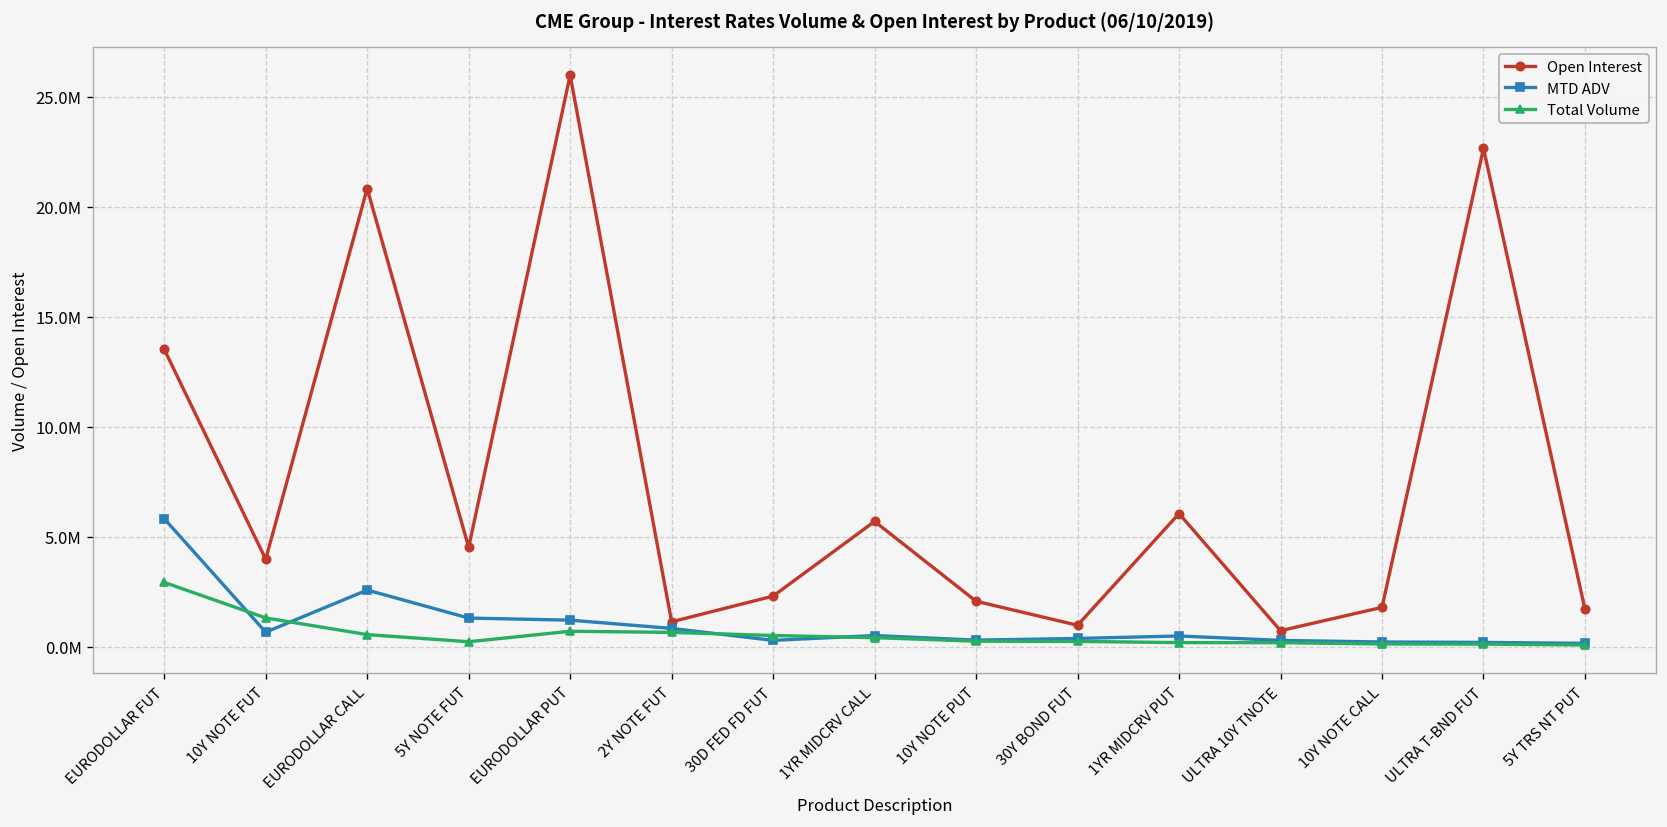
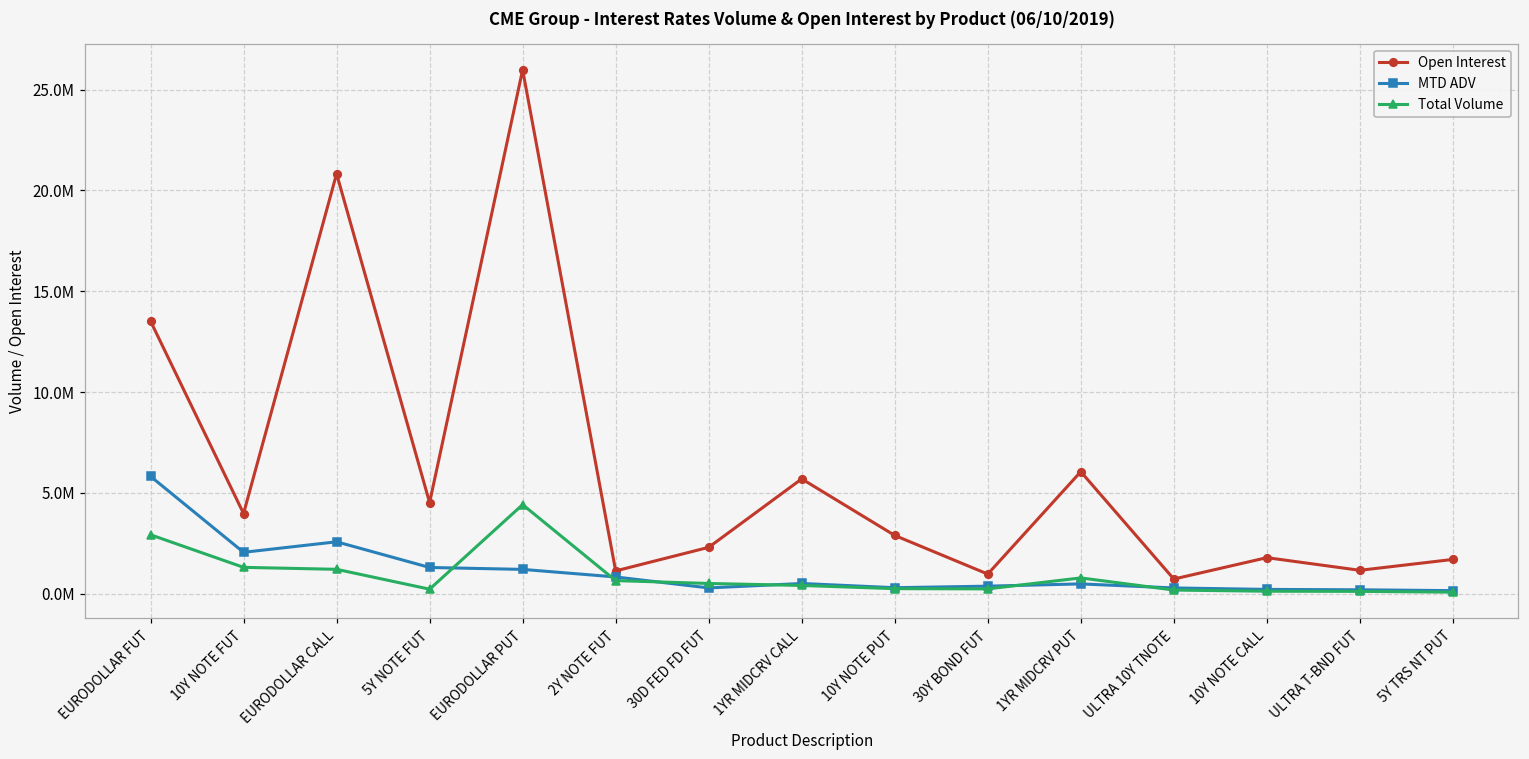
MTD ADV, 10Y NOTE FUT: 700000 -> 2000000
Total Volume, EURODOLLAR CALL: 500000 -> 1200000
Total Volume, EURODOLLAR PUT: 700000 -> 4400000
Open Interest, 10Y NOTE PUT: 2100000 -> 2900000
Total Volume, 1YR MIDCRV PUT: 200000 -> 800000
Open Interest, ULTRA T-BND FUT: 22700000 -> 1200000
